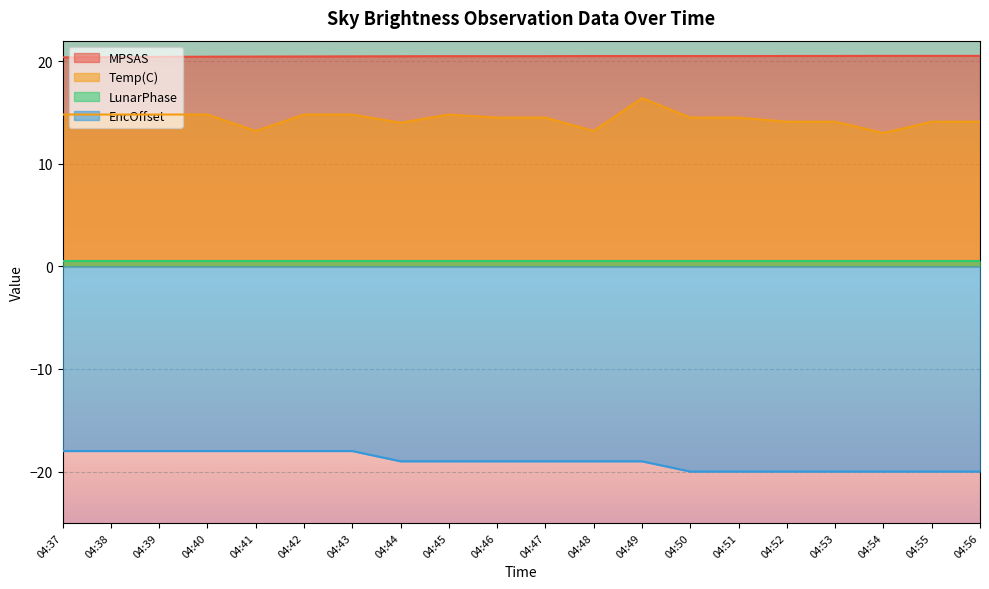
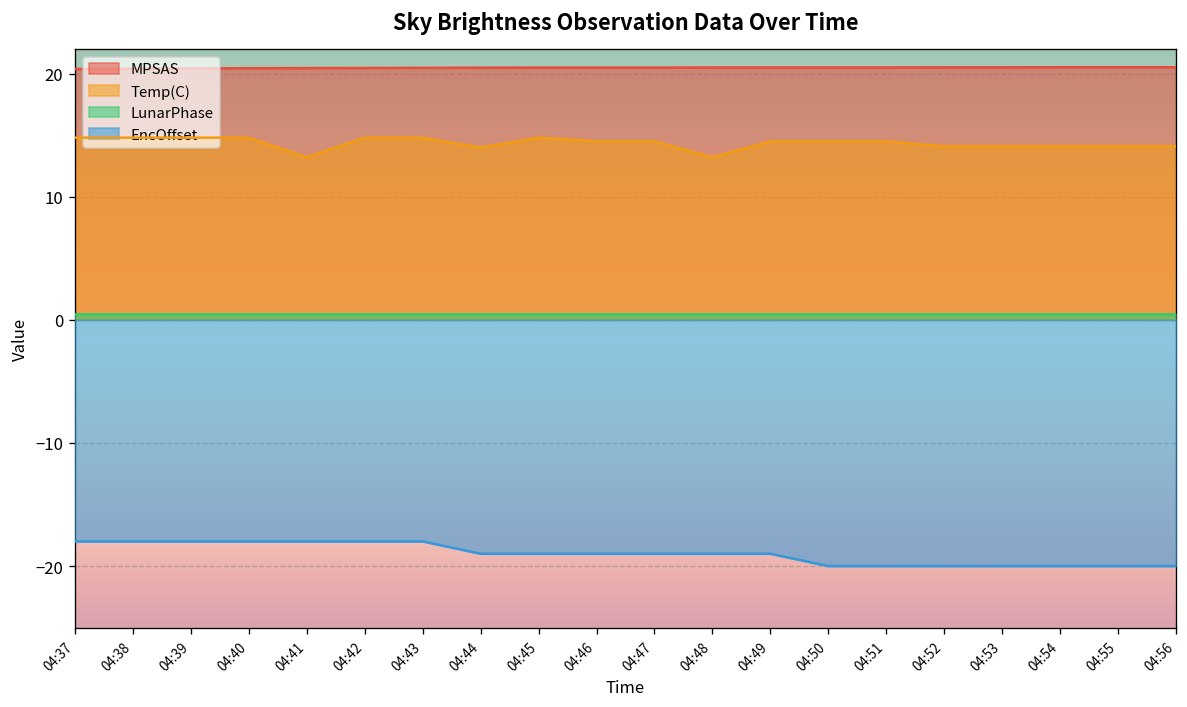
Temp(C), 04:49: 16.4 -> 14.5
Temp(C), 04:54: 13.0 -> 14.1
